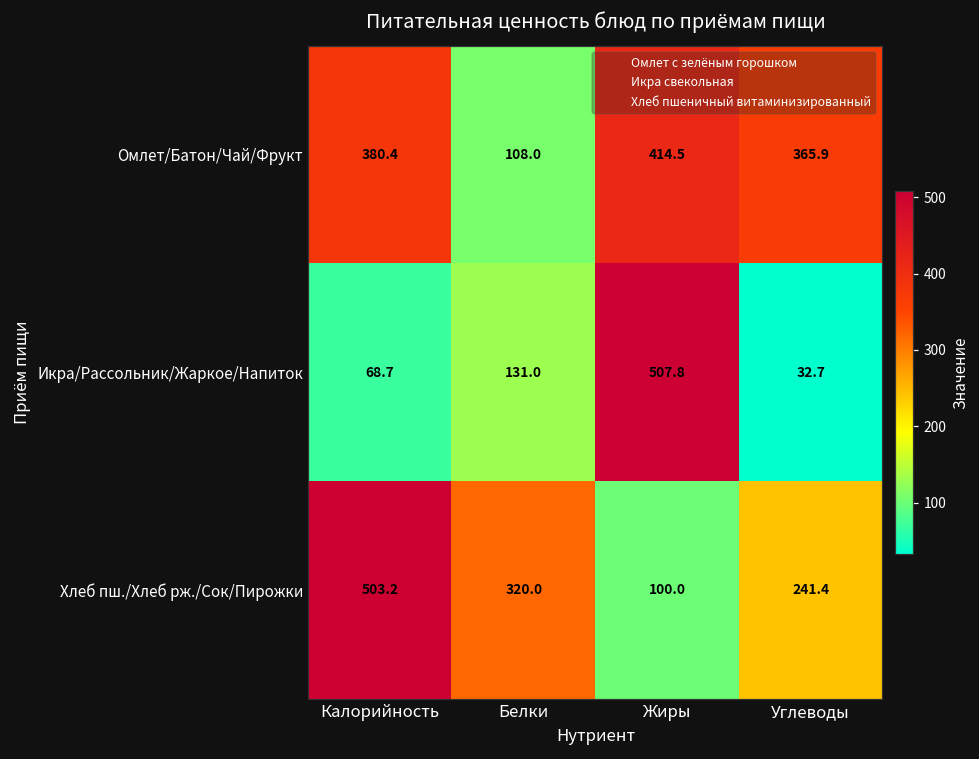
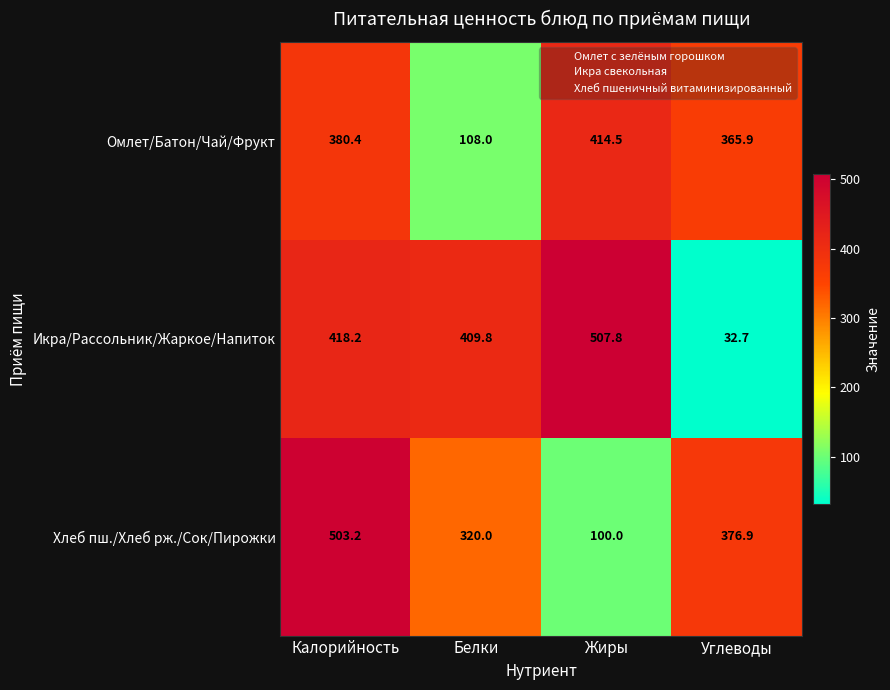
Икра/Рассольник/Жаркое/Напиток, Калорийность: 68.7 -> 418.2
Икра/Рассольник/Жаркое/Напиток, Белки: 131.0 -> 409.8
Хлеб пш./Хлеб рж./Сок/Пирожки, Углеводы: 241.4 -> 376.9
